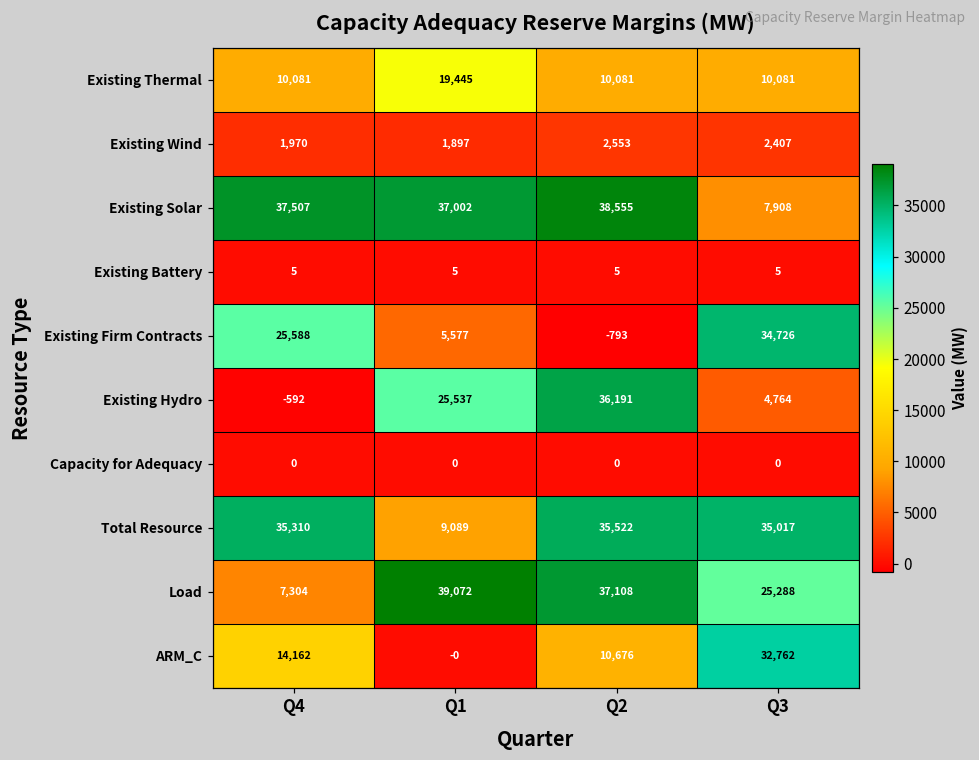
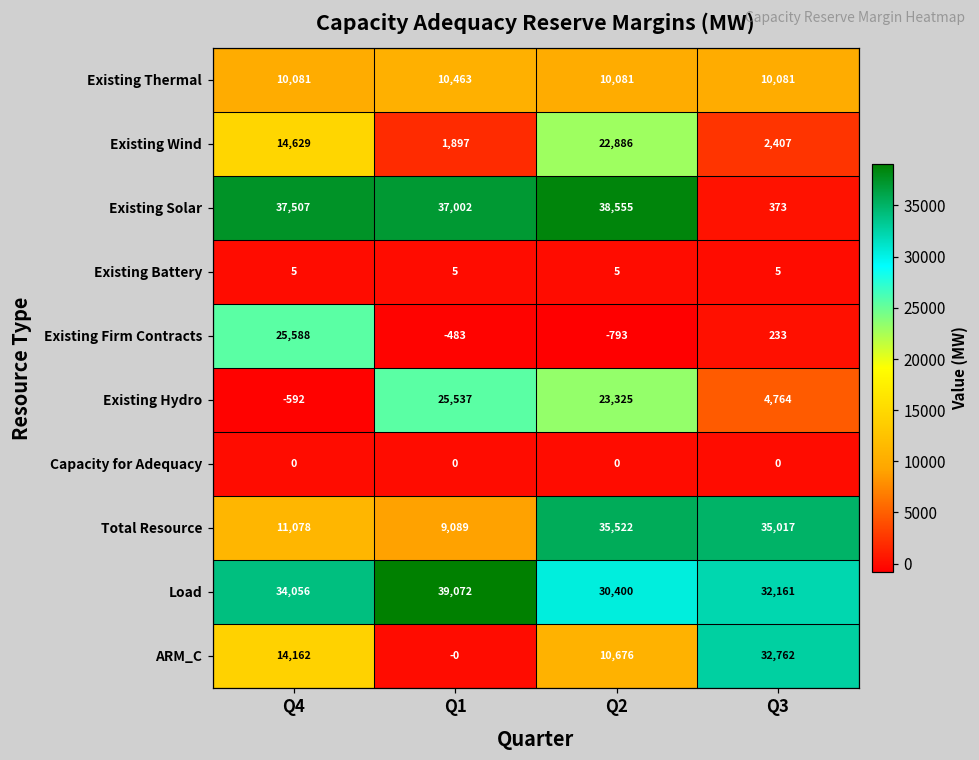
Existing Thermal, Q1: 19,445 -> 10,463
Existing Wind, Q4: 1,970 -> 14,629
Existing Wind, Q2: 2,553 -> 22,886
Existing Solar, Q3: 7,908 -> 373
Existing Firm Contracts, Q1: 5,577 -> -483
Existing Firm Contracts, Q3: 34,726 -> 233
Existing Hydro, Q2: 36,191 -> 23,325
Total Resource, Q4: 35,310 -> 11,078
Load, Q4: 7,304 -> 34,056
Load, Q2: 37,108 -> 30,400
Load, Q3: 25,288 -> 32,161
